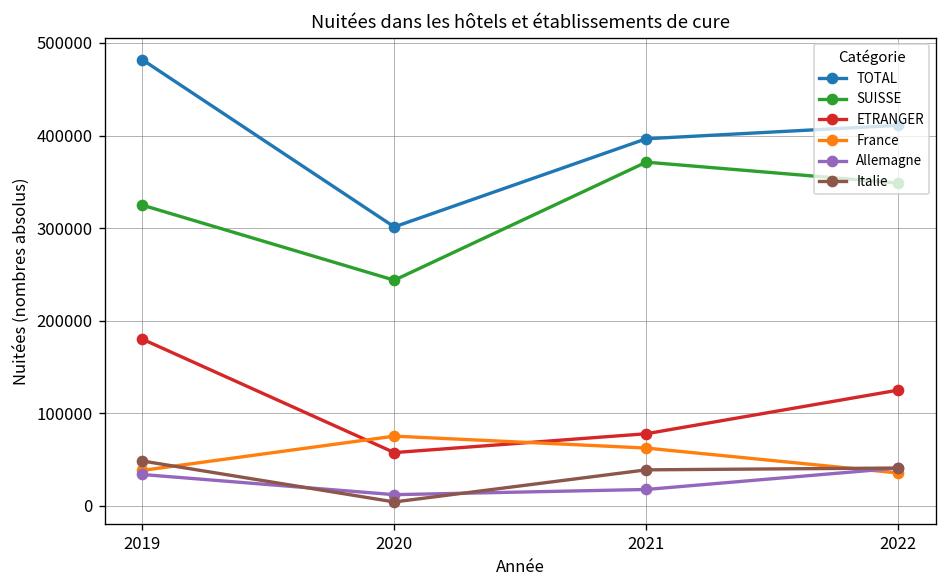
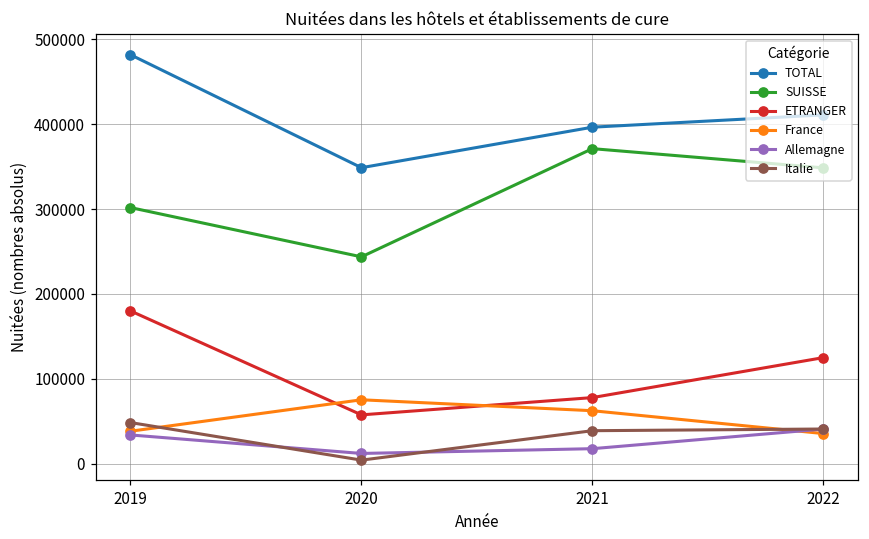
SUISSE, 2019: 320000 -> 300000
TOTAL, 2020: 300000 -> 350000
